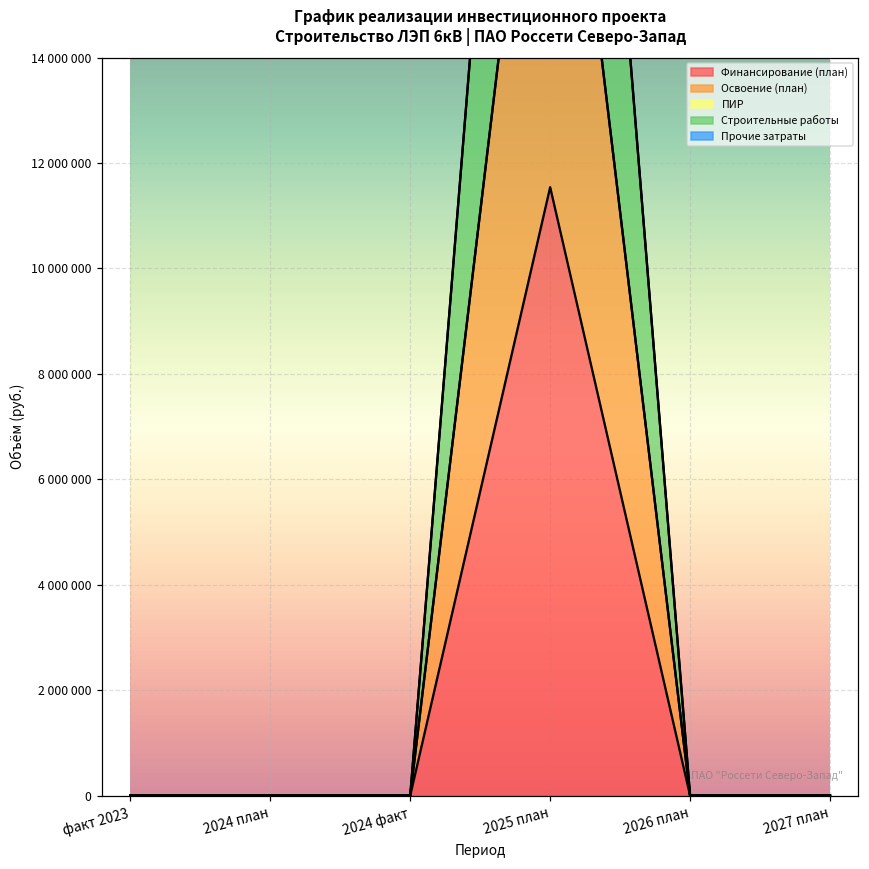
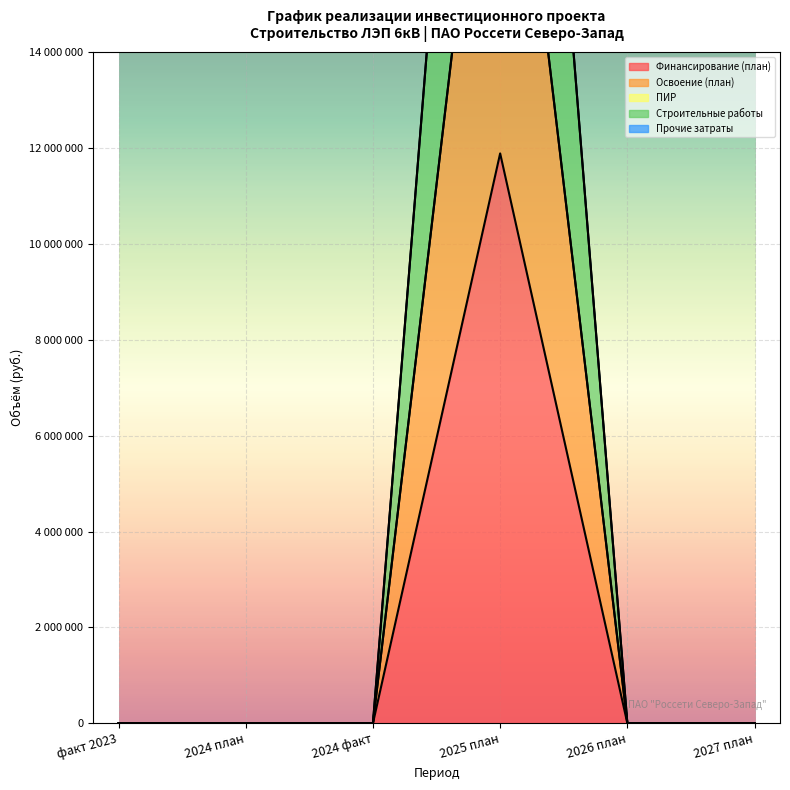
Финансирование (план), 2025 план: 11500000 -> 11900000
